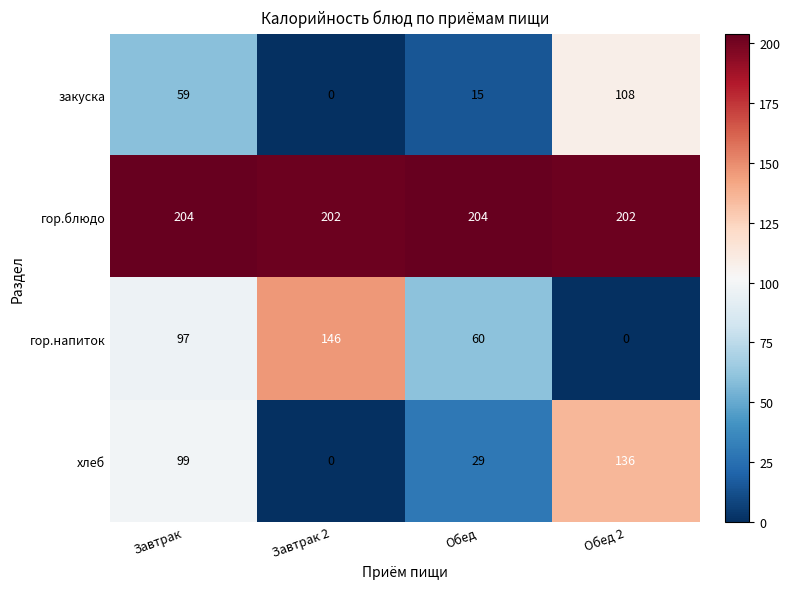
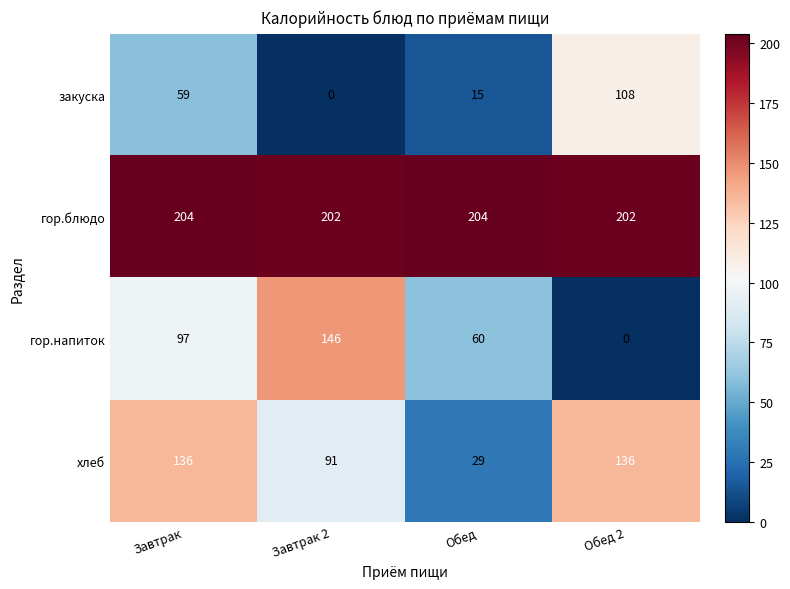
хлеб, Завтрак: 99 -> 136
хлеб, Завтрак 2: 0 -> 91
